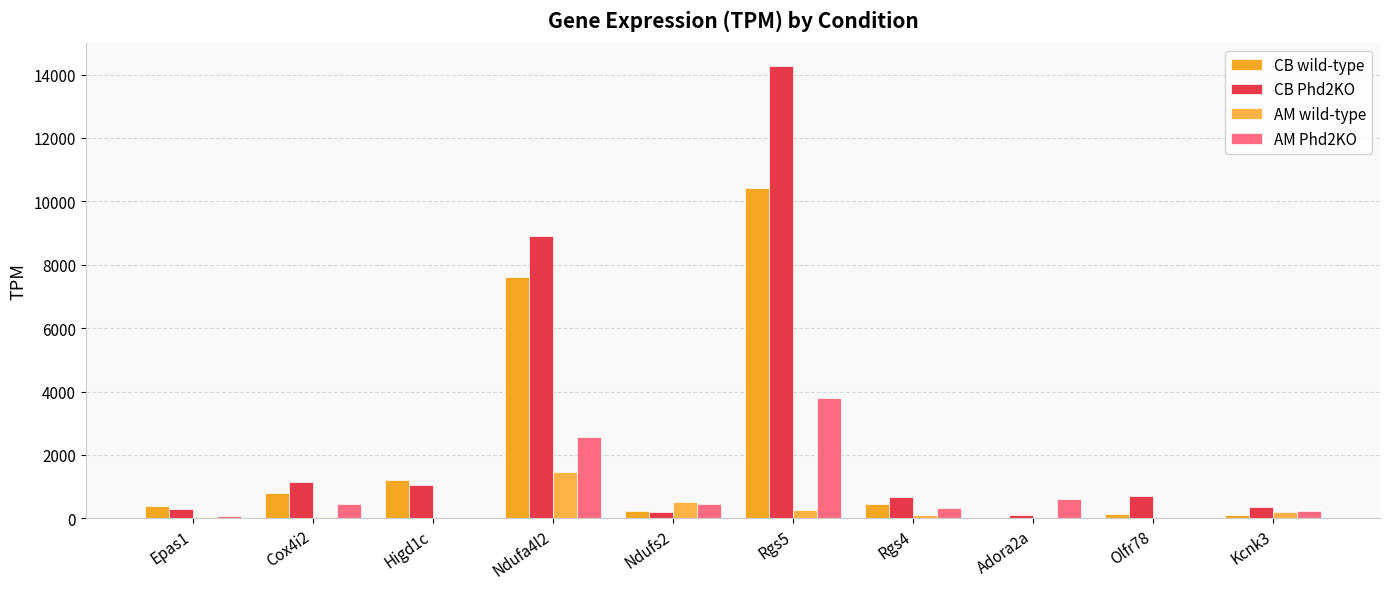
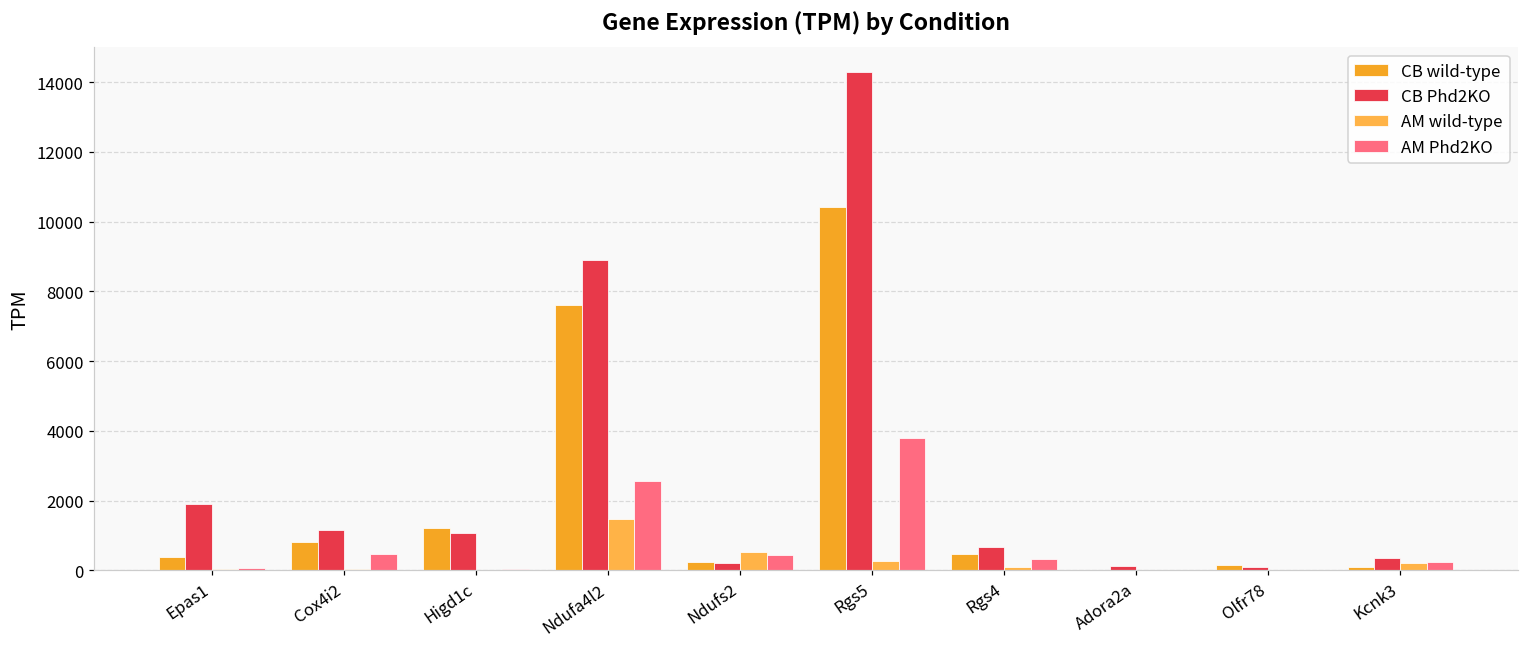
CB Phd2KO, Epas1: 300 -> 1900
AM Phd2KO, Adora2a: 600 -> 0
CB Phd2KO, Olfr78: 700 -> 100
